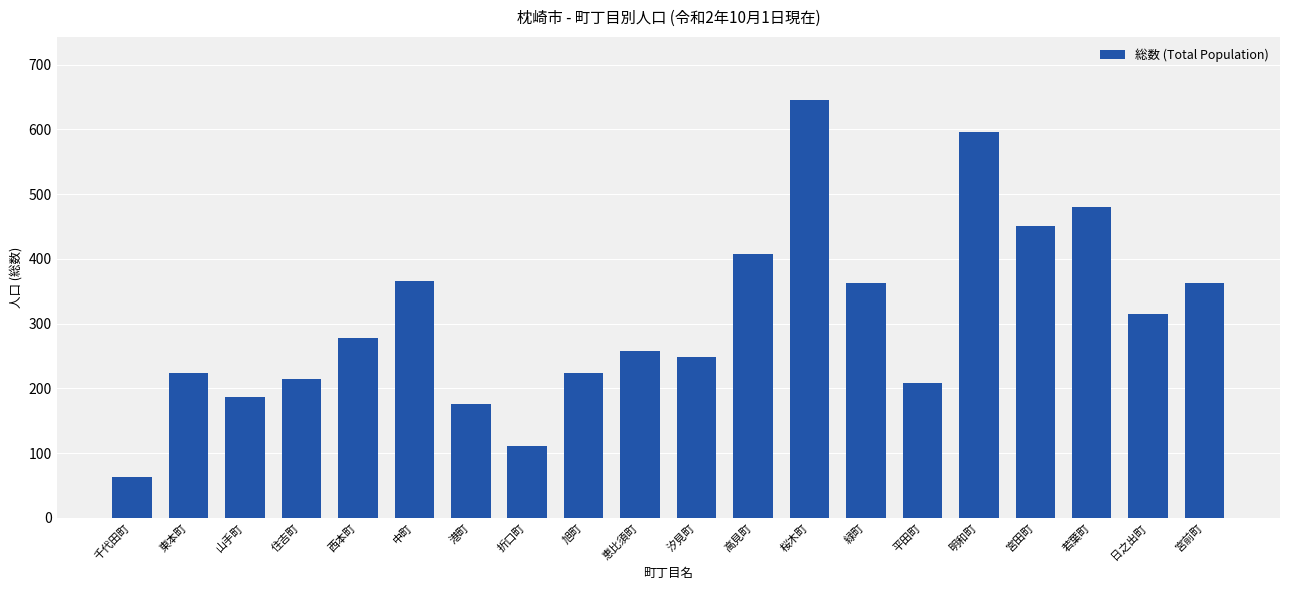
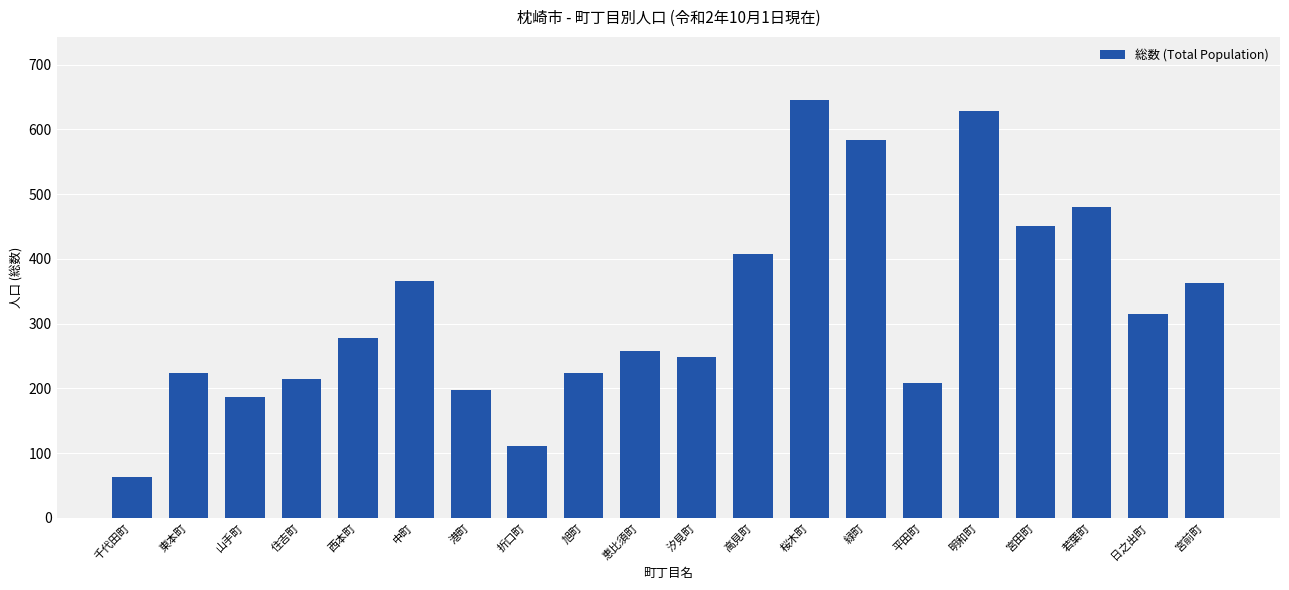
港町: 180 -> 200
緑町: 360 -> 580
明和町: 600 -> 630
